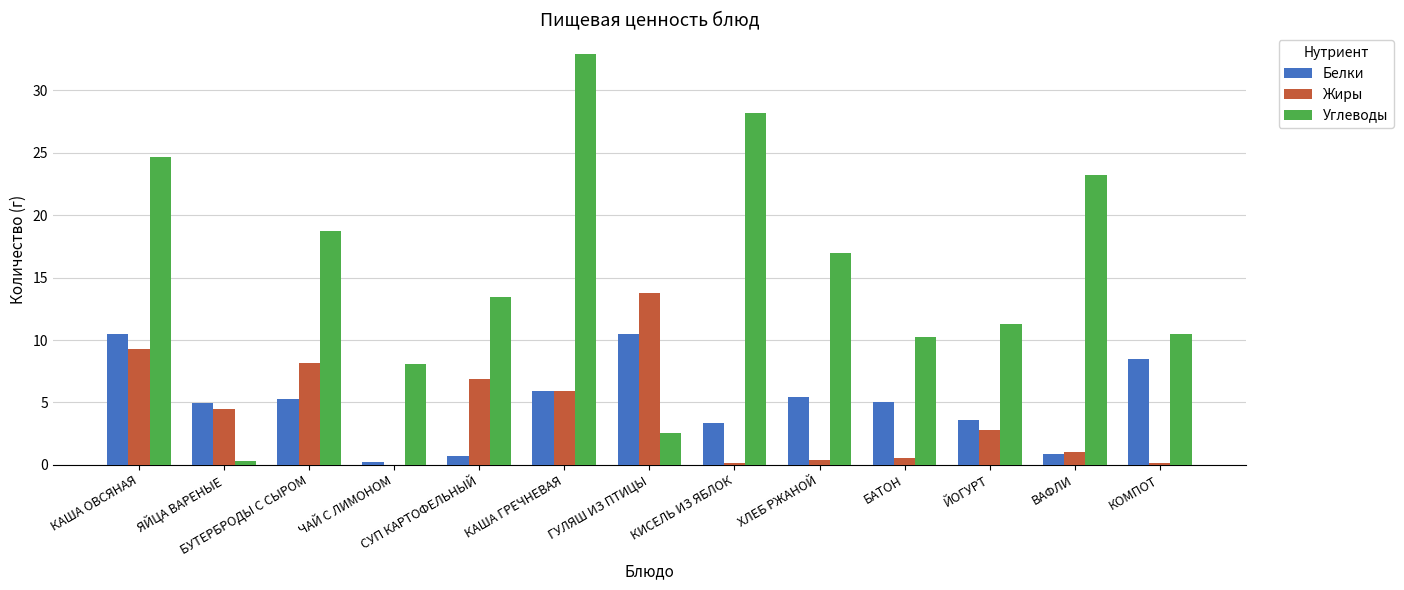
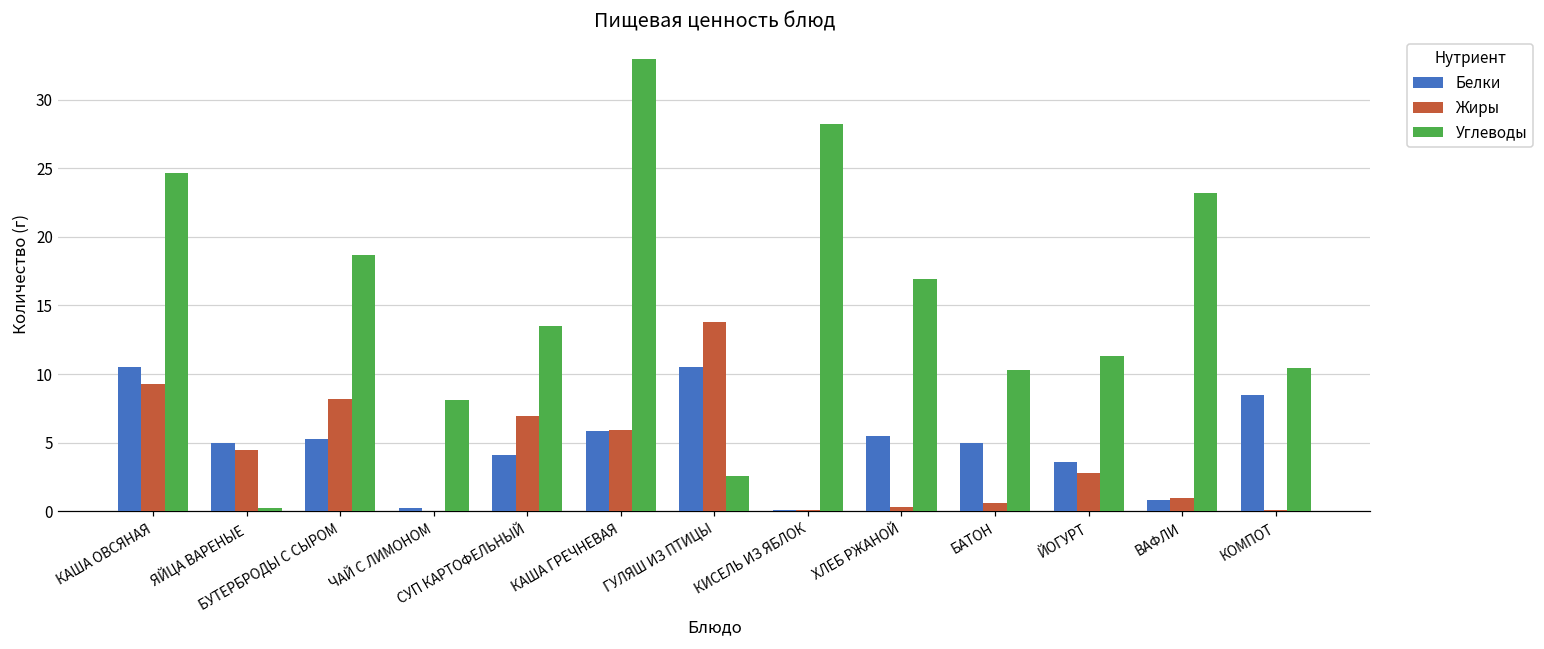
Белки, СУП КАРТОФЕЛЬНЫЙ: 0.7 -> 4.1
Белки, КИСЕЛЬ ИЗ ЯБЛОК: 3.4 -> 0.1
